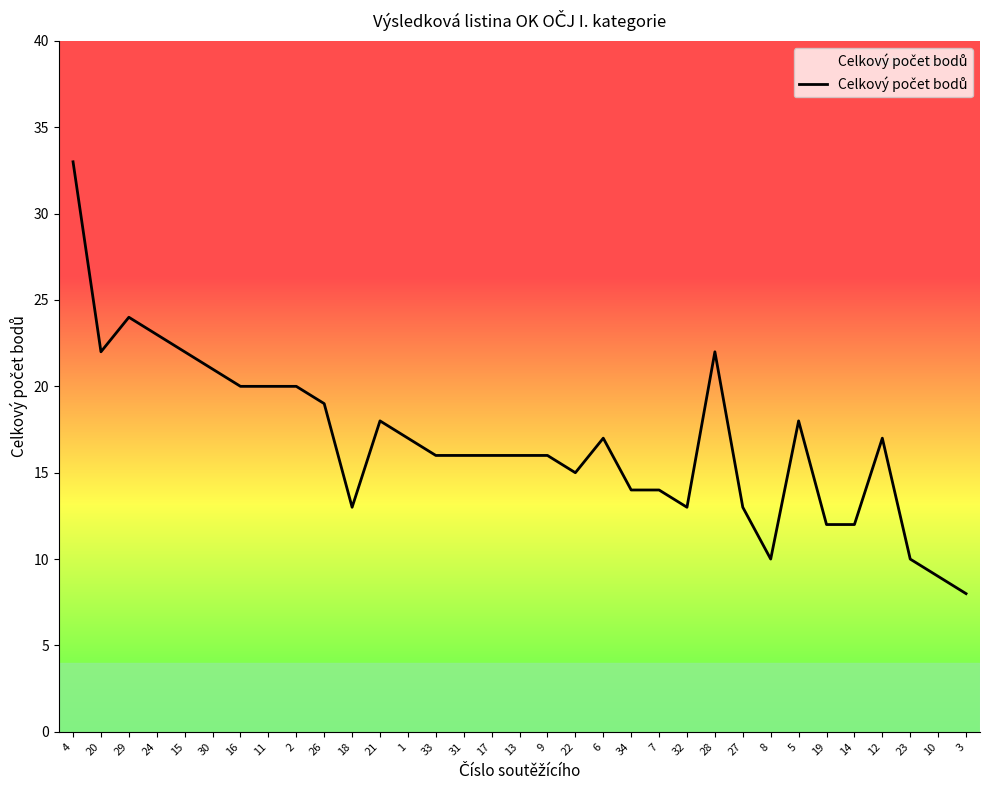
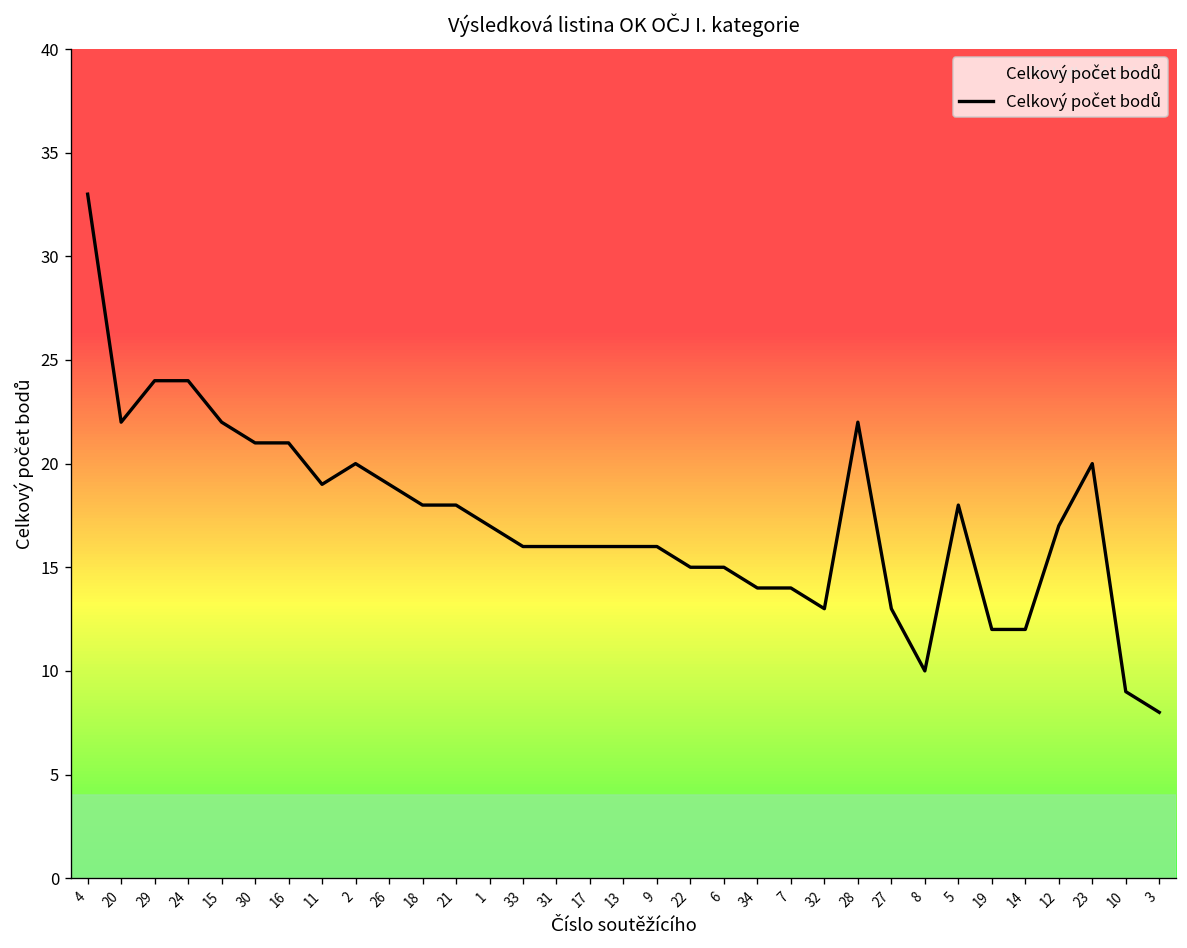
24: 23 -> 24
16: 20 -> 21
11: 20 -> 19
18: 13 -> 18
6: 17 -> 15
23: 10 -> 20
